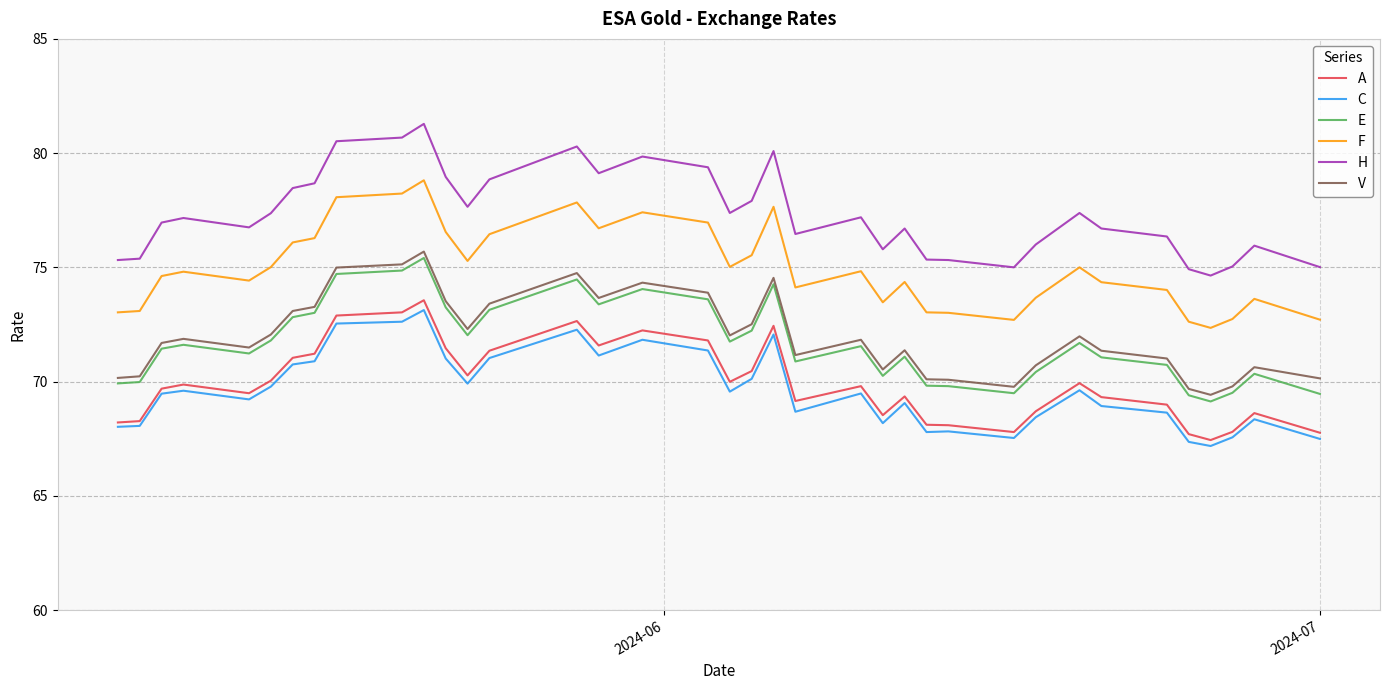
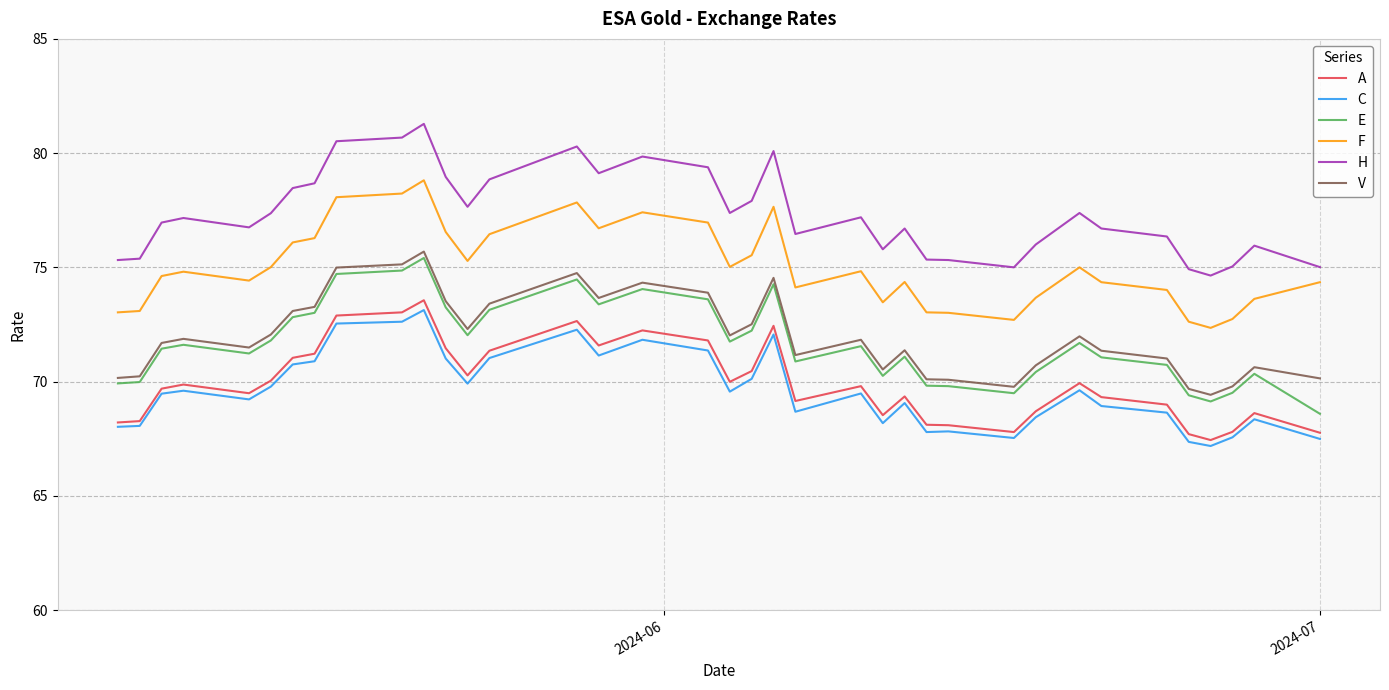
E, 2024-07: 69.5 -> 68.6
F, 2024-07: 72.7 -> 74.4
